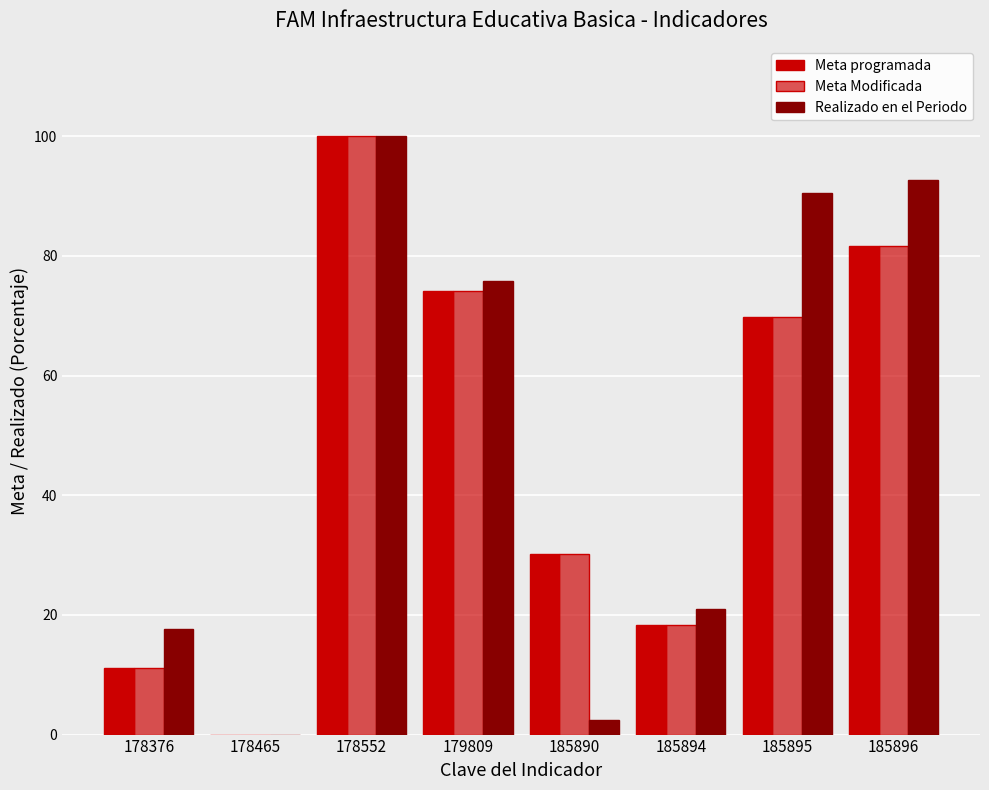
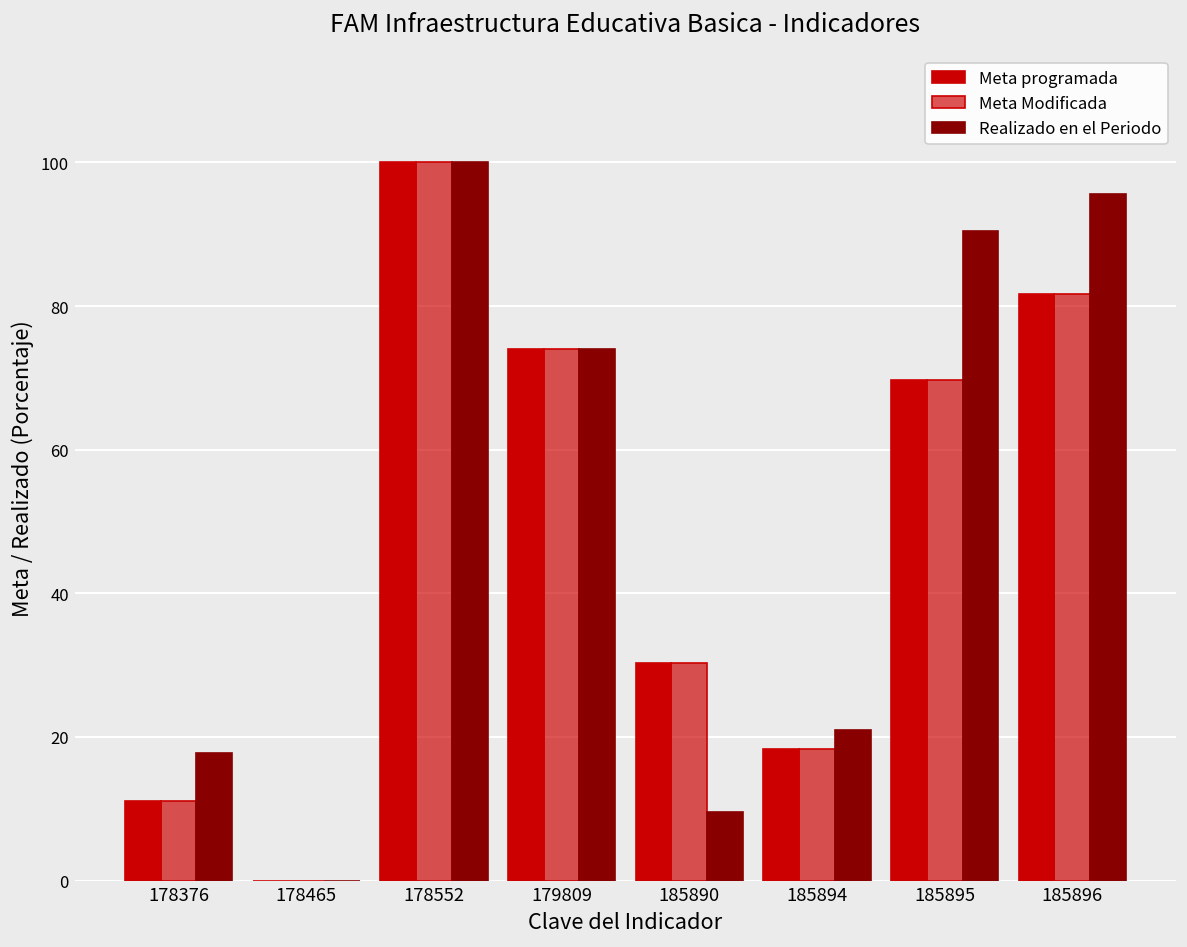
Realizado en el Periodo, 179809: 76 -> 74
Realizado en el Periodo, 185890: 3 -> 10
Realizado en el Periodo, 185896: 93 -> 96
